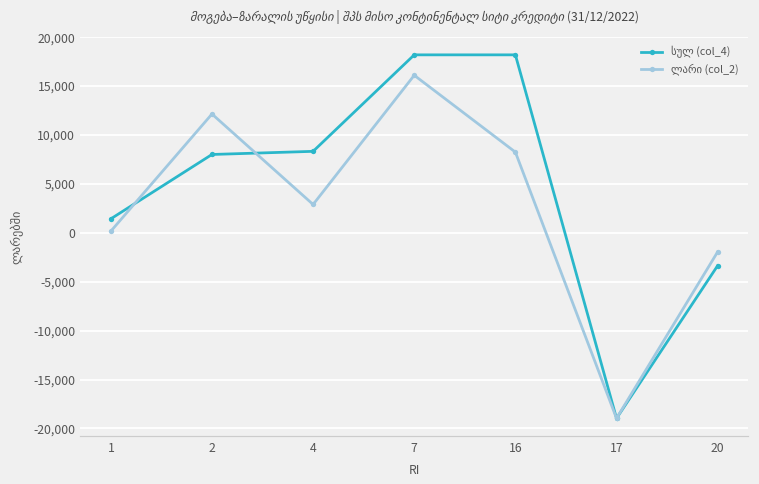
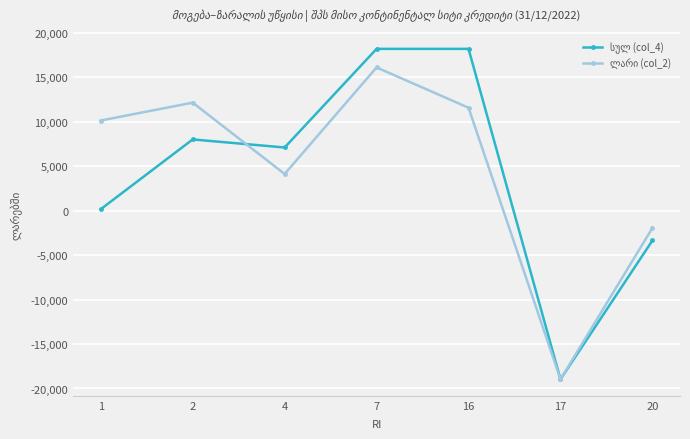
სულ (col_4), 1: 1,000 -> 0
ლარი (col_2), 1: 0 -> 10,000
სულ (col_4), 4: 8,000 -> 7,000
ლარი (col_2), 4: 3,000 -> 4,000
ლარი (col_2), 16: 8,000 -> 12,000
